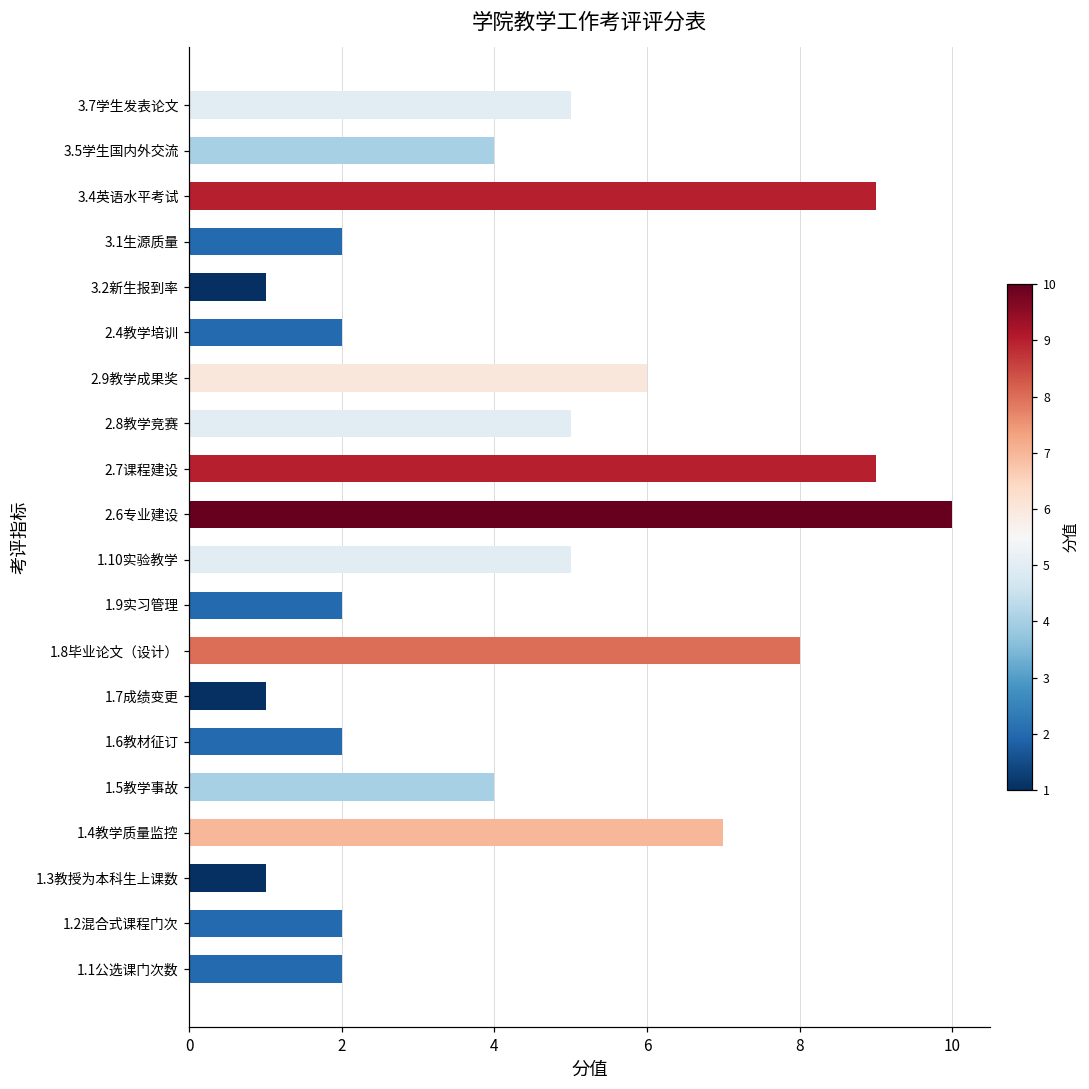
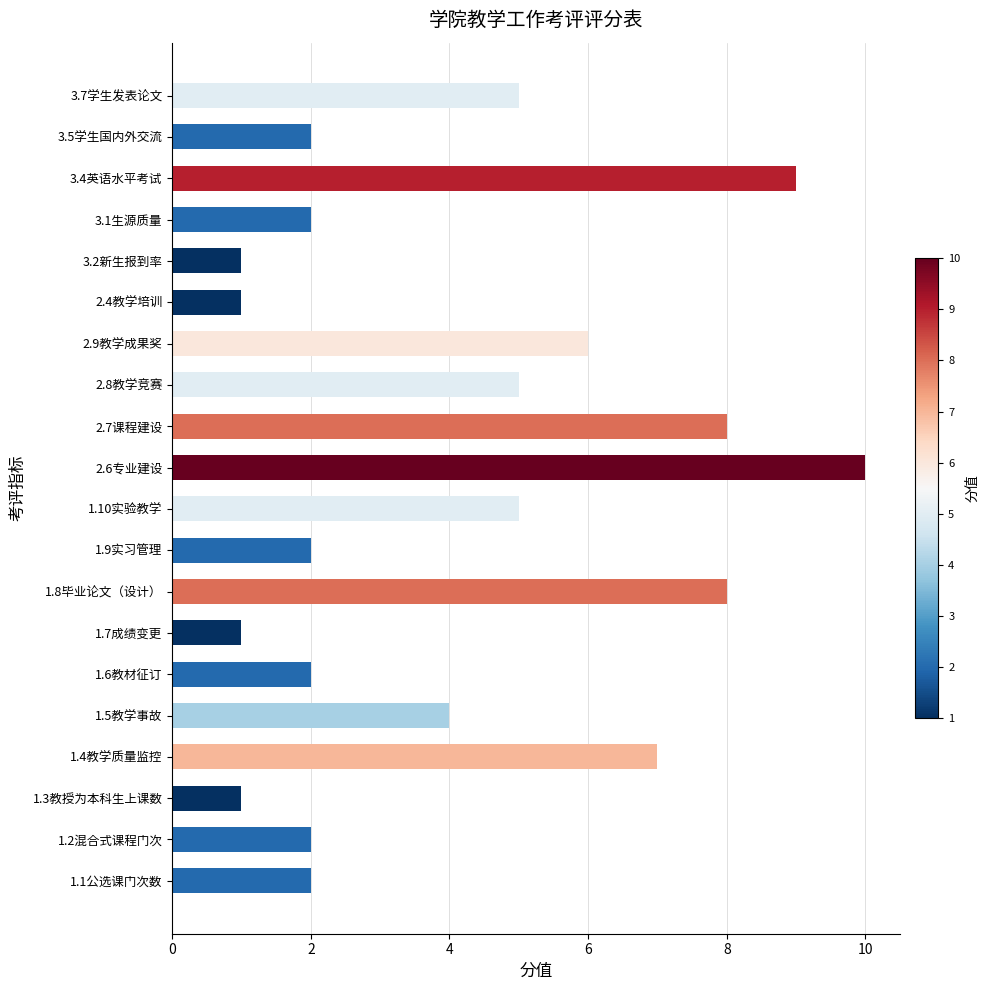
3.5学生国内外交流: 4 -> 2
2.4教学培训: 2 -> 1
2.7课程建设: 9 -> 8
